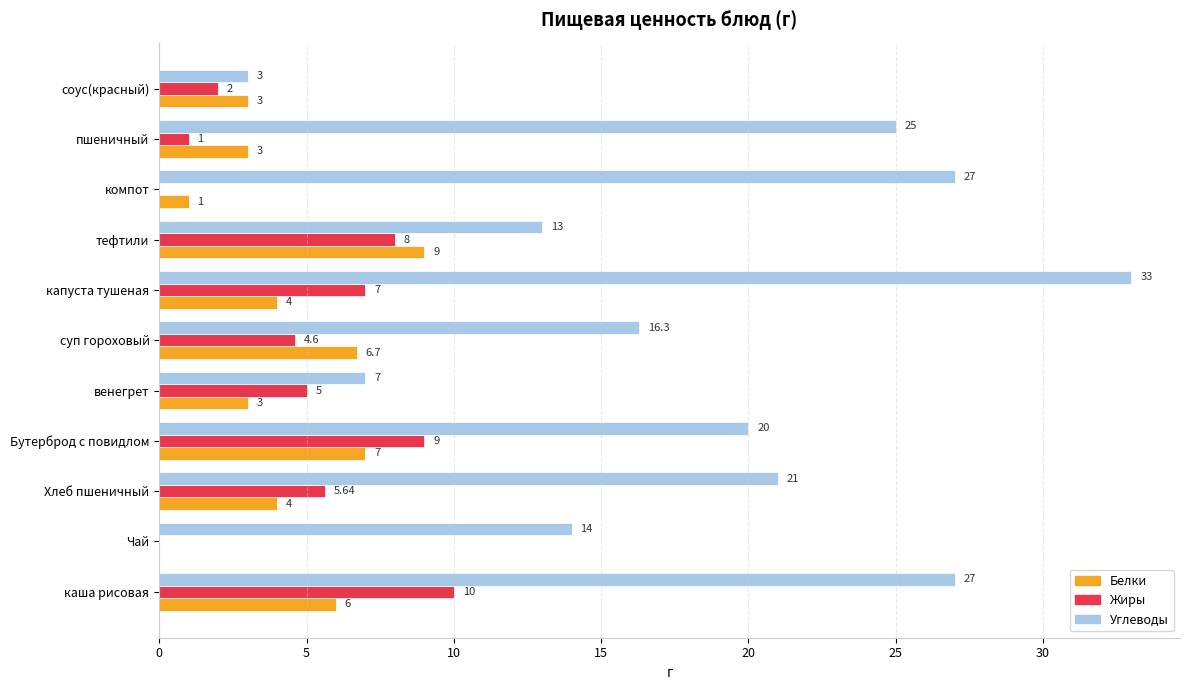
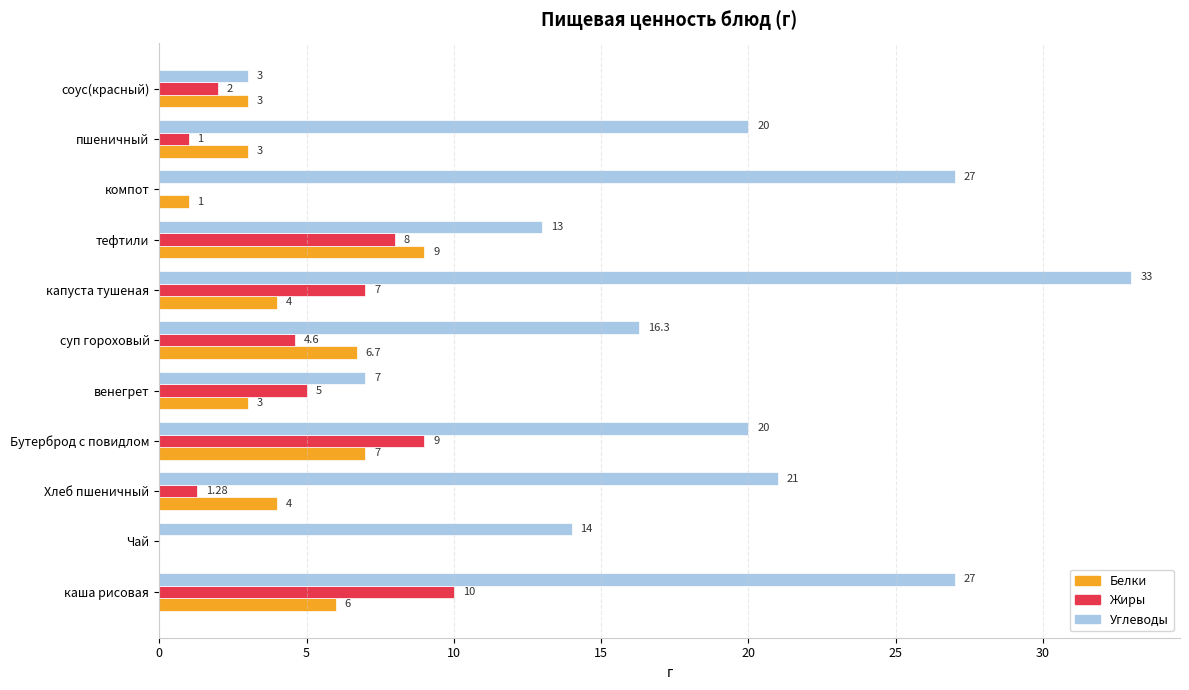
Углеводы, пшеничный: 25 -> 20
Жиры, Хлеб пшеничный: 5.64 -> 1.28
